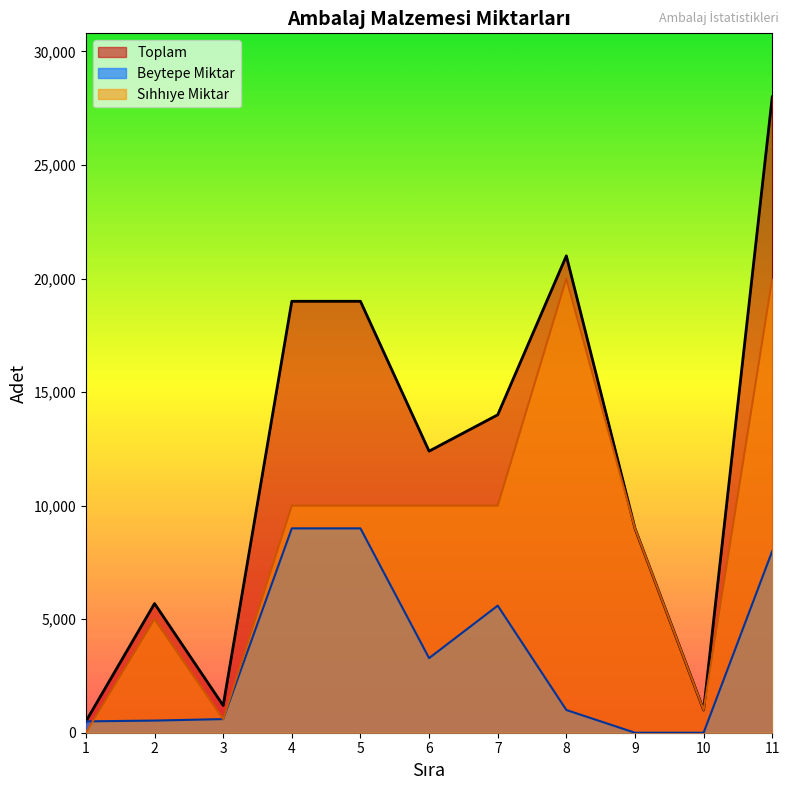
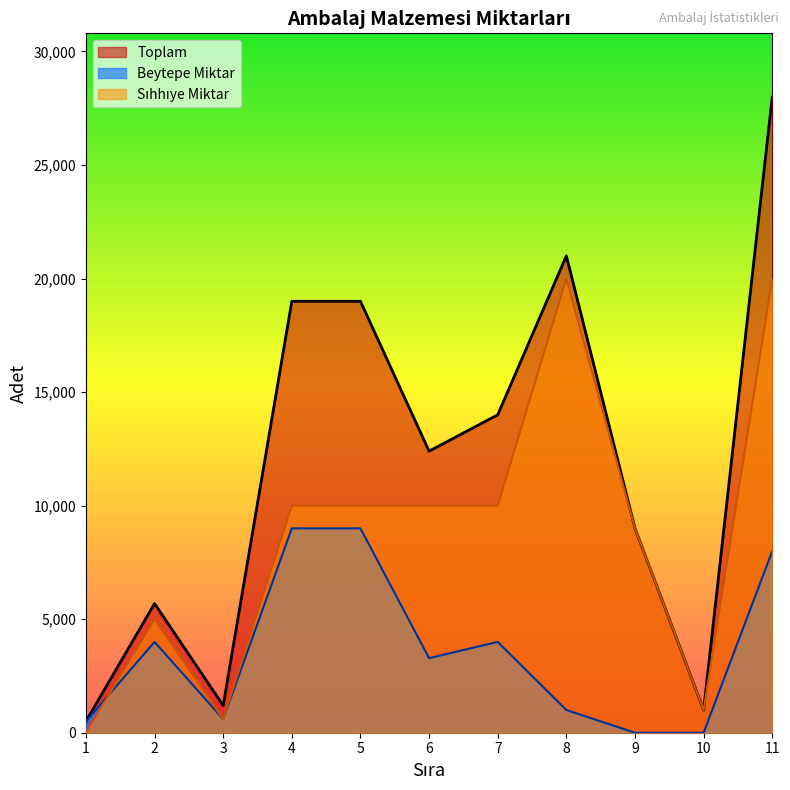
Beytepe Miktar, 2: 500 -> 4,000
Beytepe Miktar, 7: 5,600 -> 4,000
